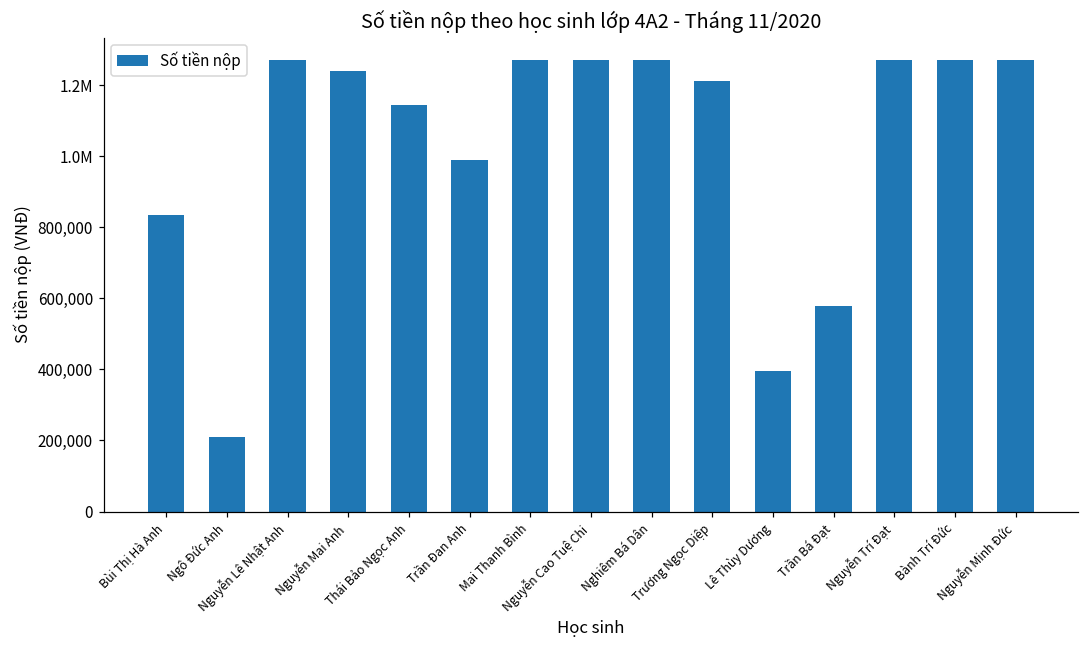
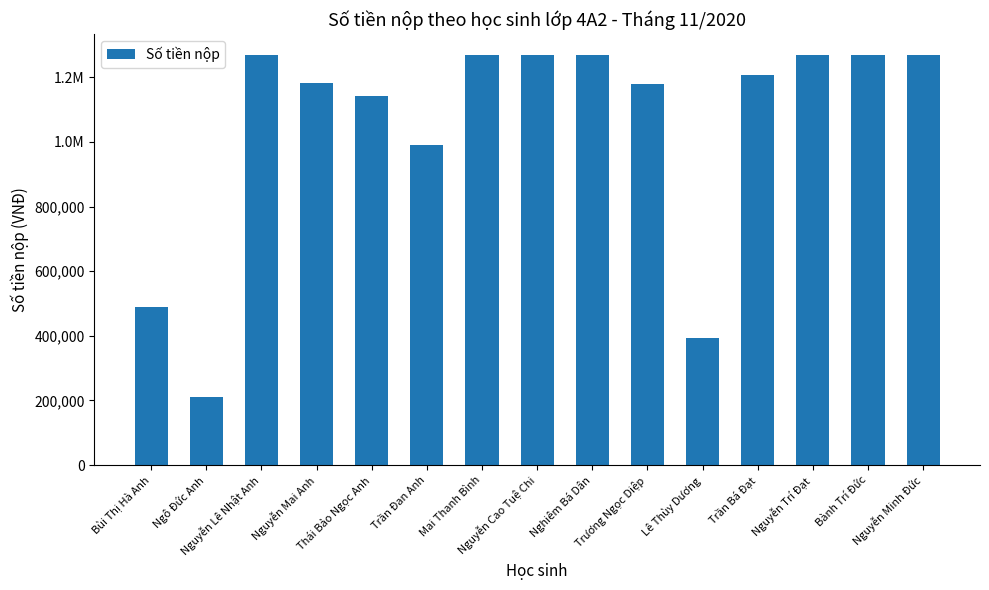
Bùi Thị Hà Anh: 830,000 -> 490,000
Nguyễn Mai Anh: 1,240,000 -> 1,180,000
Trương Ngọc Diệp: 1,210,000 -> 1,180,000
Trần Bá Đạt: 580,000 -> 1,210,000
